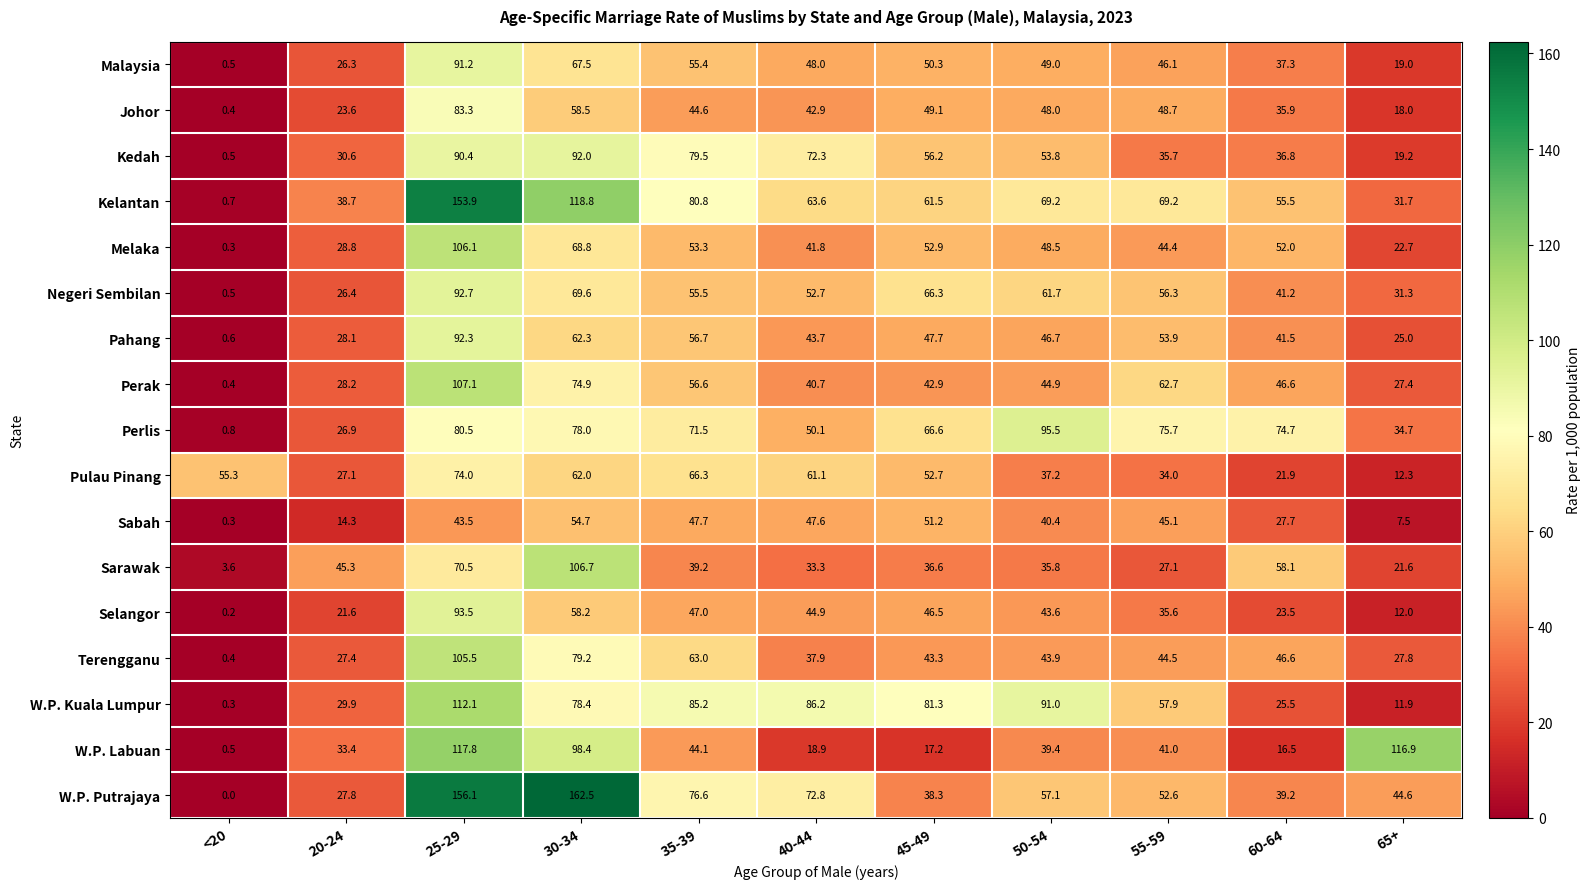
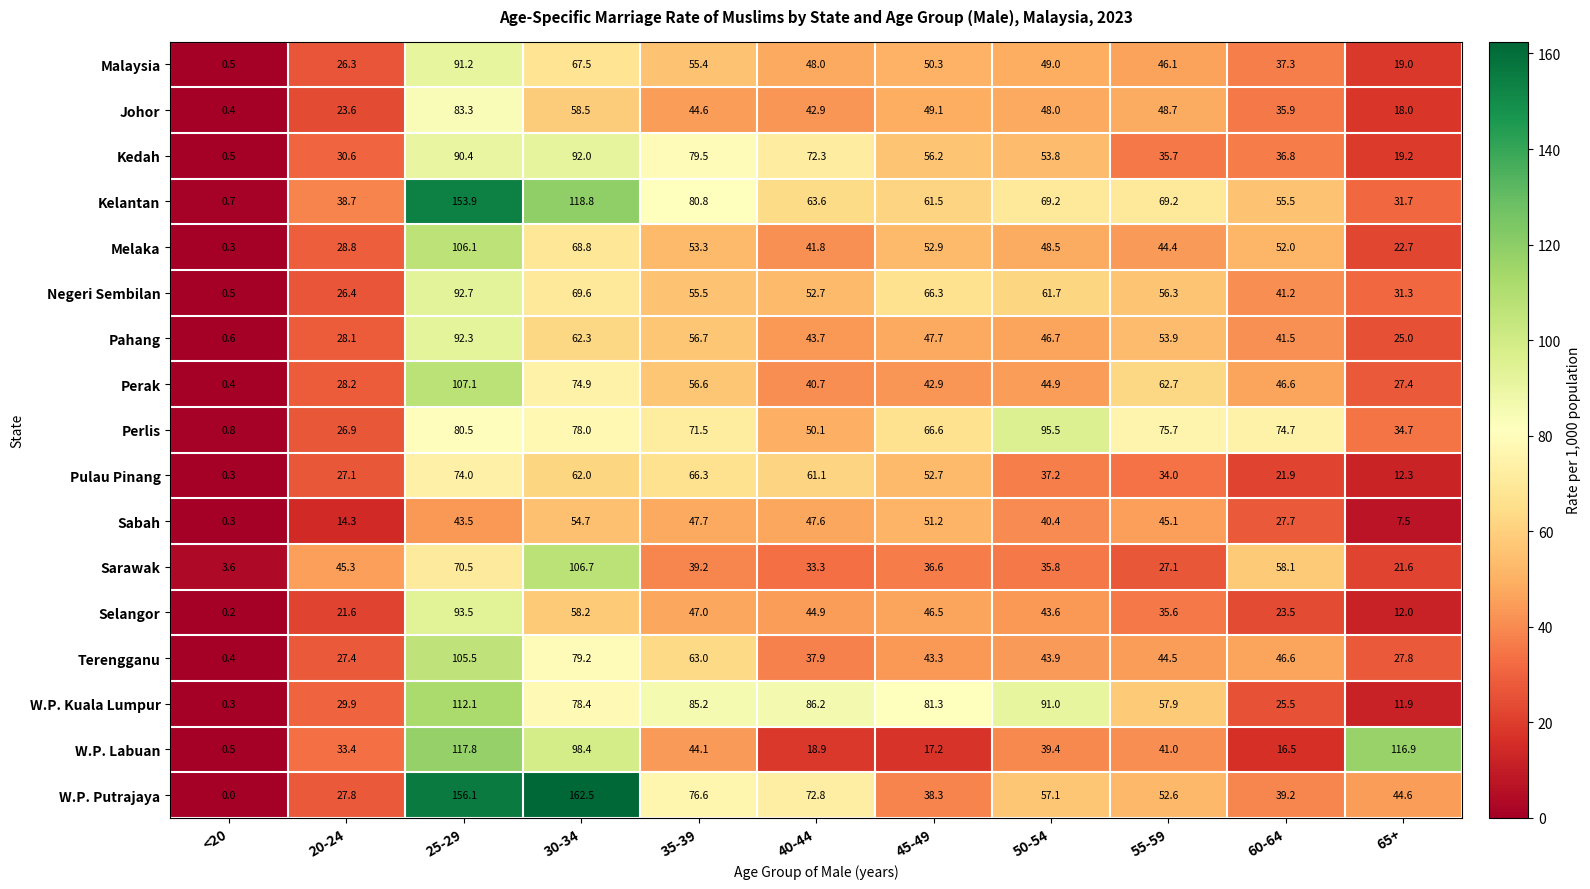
Pulau Pinang, <20: 55.3 -> 0.3
